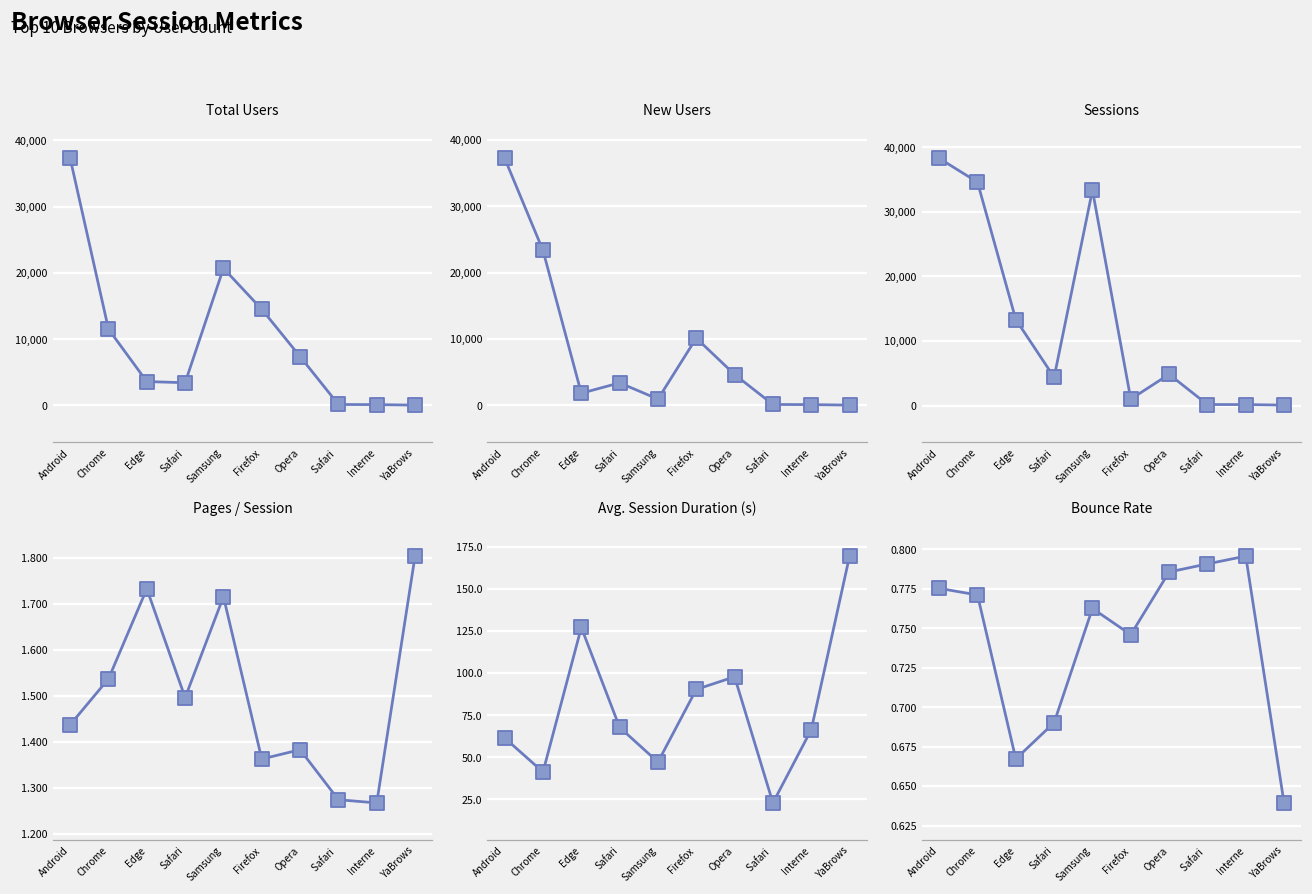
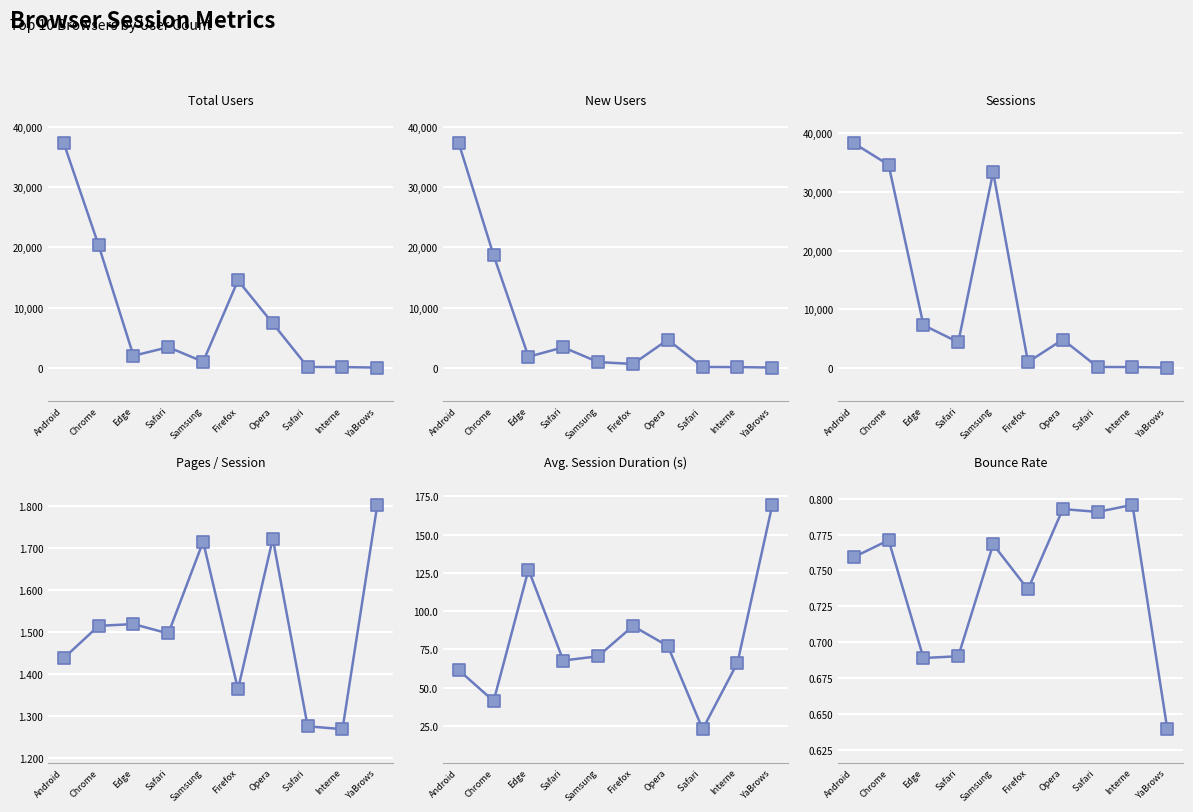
Total Users, Chrome: 12,000 -> 20,000
Total Users, Edge: 4,000 -> 2,000
Total Users, Samsung: 21,000 -> 1,000
New Users, Chrome: 23,000 -> 19,000
New Users, Firefox: 10,000 -> 1,000
Sessions, Edge: 13,000 -> 7,000
Pages / Session, Chrome: 1.54 -> 1.51
Pages / Session, Edge: 1.73 -> 1.52
Pages / Session, Opera: 1.38 -> 1.72
Avg. Session Duration (s), Samsung: 47 -> 71
Avg. Session Duration (s), Opera: 98 -> 77
Bounce Rate, Android: 0.775 -> 0.759
Bounce Rate, Edge: 0.667 -> 0.689
Bounce Rate, Samsung: 0.763 -> 0.768
Bounce Rate, Firefox: 0.746 -> 0.737
Bounce Rate, Opera: 0.786 -> 0.793
